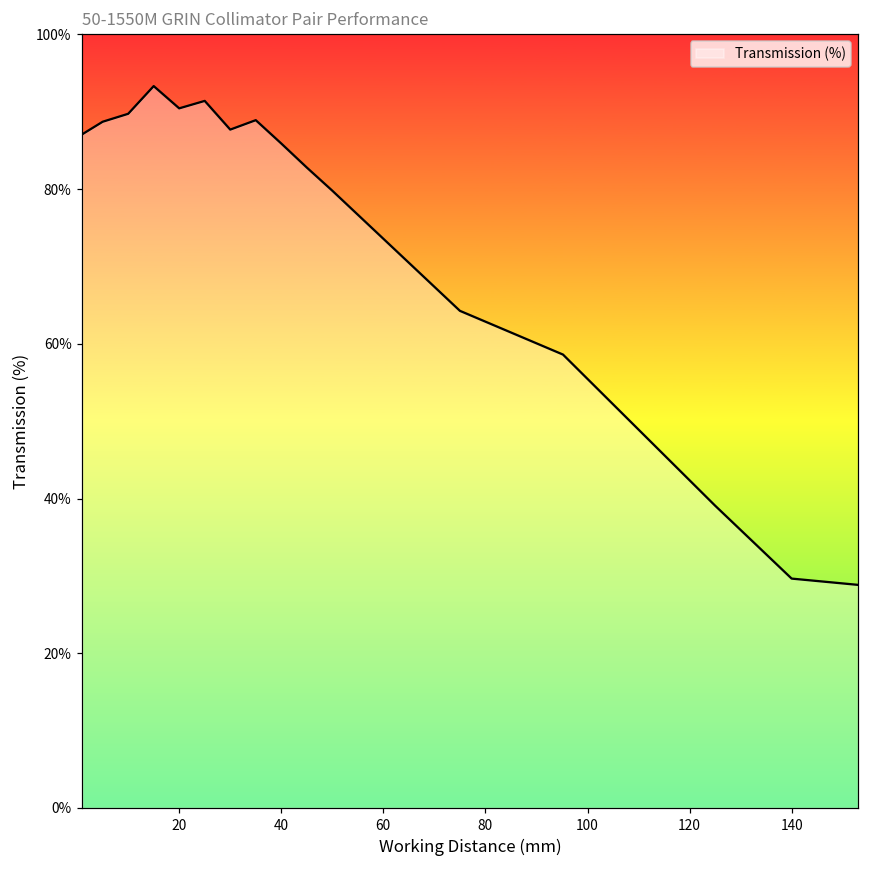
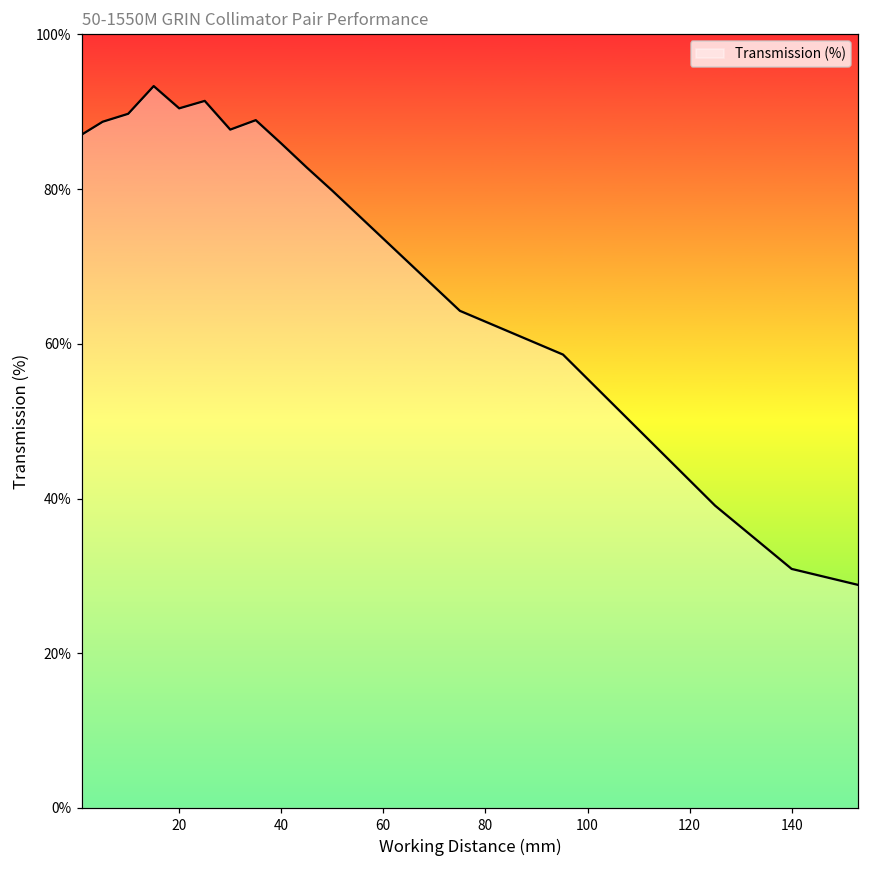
140: 30% -> 31%
